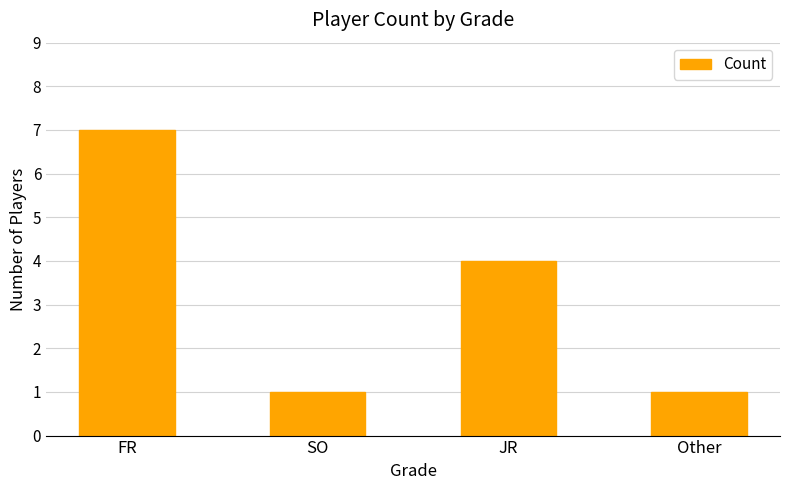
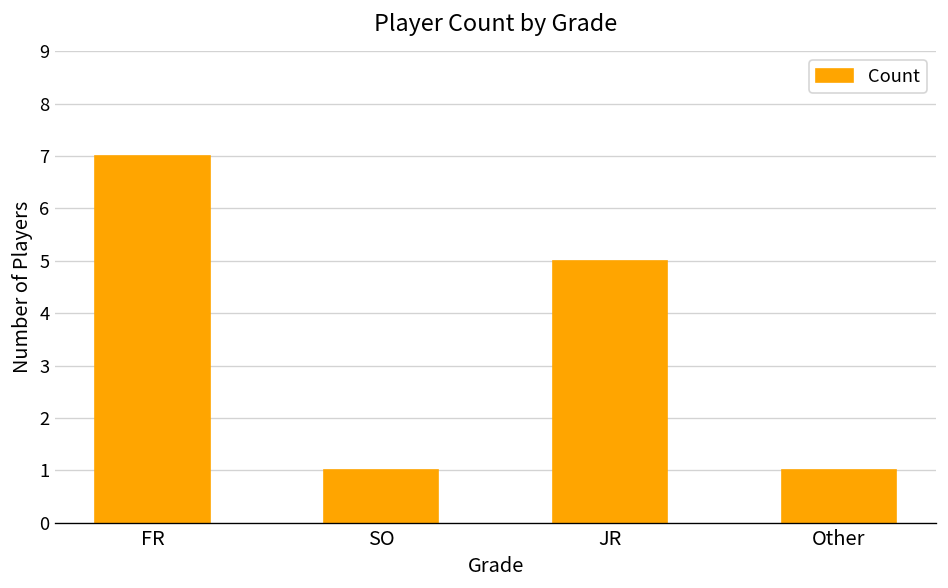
JR: 4 -> 5
